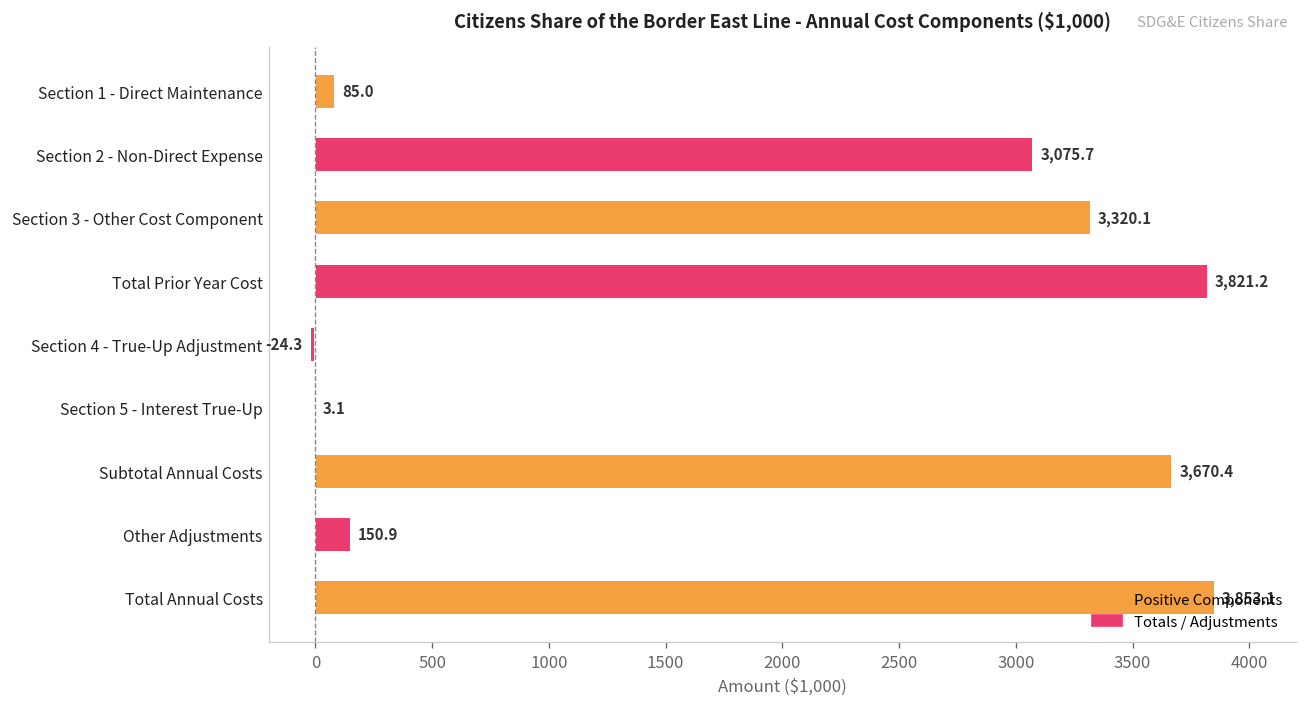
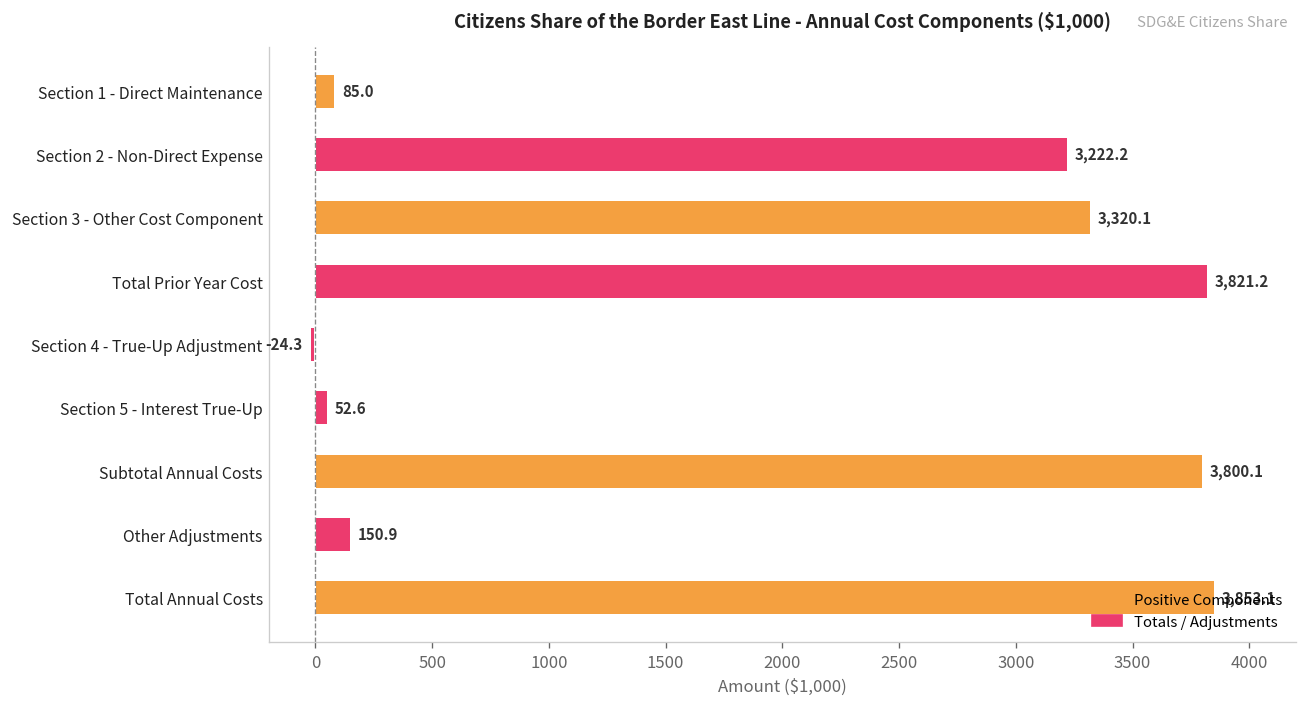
Section 2 - Non-Direct Expense: 3,075.7 -> 3,222.2
Section 5 - Interest True-Up: 3.1 -> 52.6
Subtotal Annual Costs: 3,670.4 -> 3,800.1
